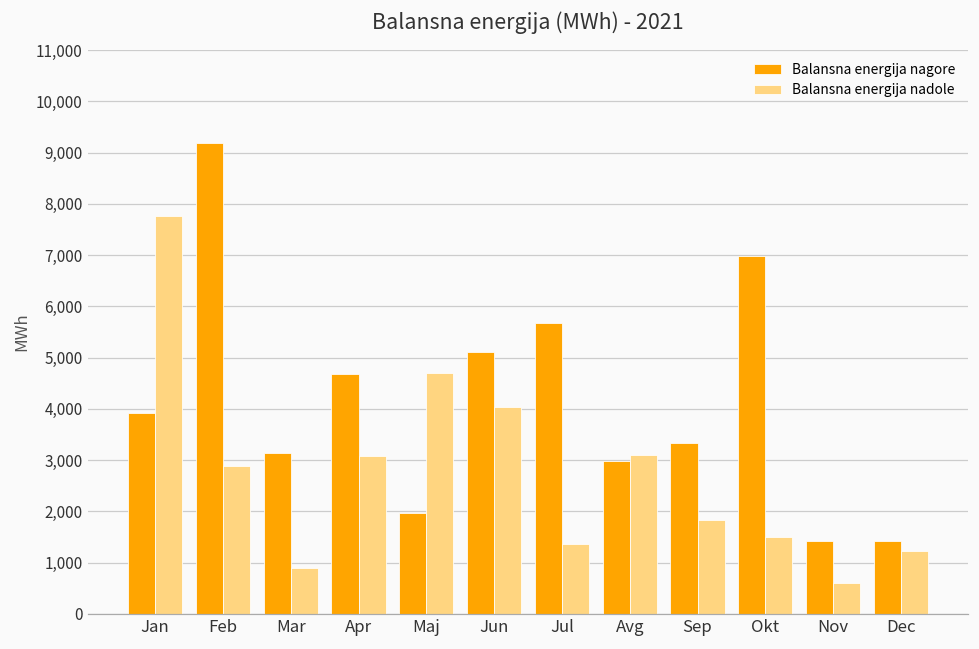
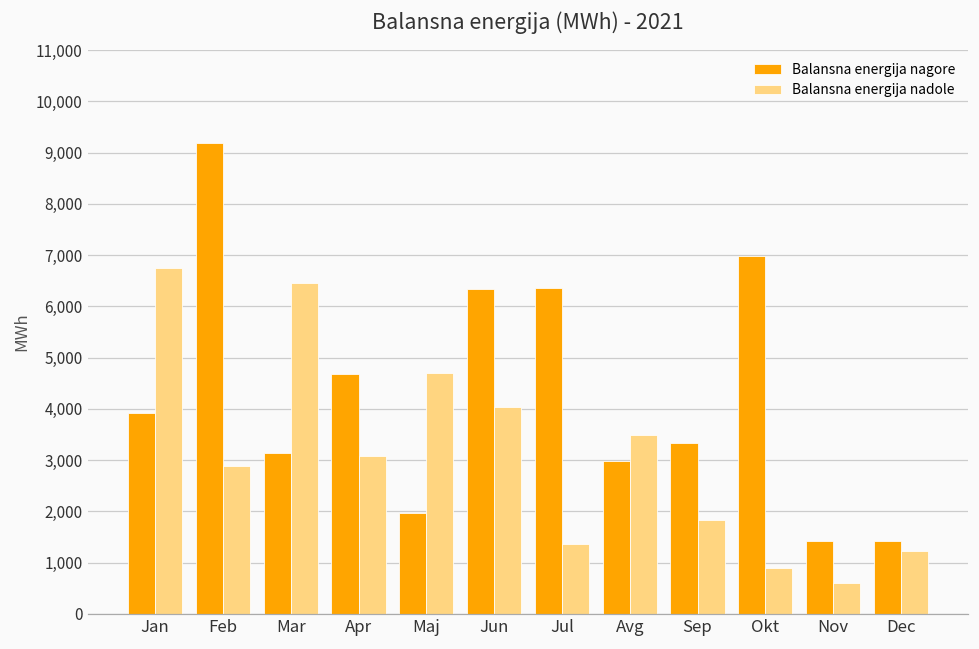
Balansna energija nadole, Jan: 7,800 -> 6,700
Balansna energija nadole, Mar: 900 -> 6,500
Balansna energija nagore, Jun: 5,100 -> 6,300
Balansna energija nagore, Jul: 5,700 -> 6,400
Balansna energija nadole, Avg: 3,100 -> 3,500
Balansna energija nadole, Okt: 1,500 -> 900
